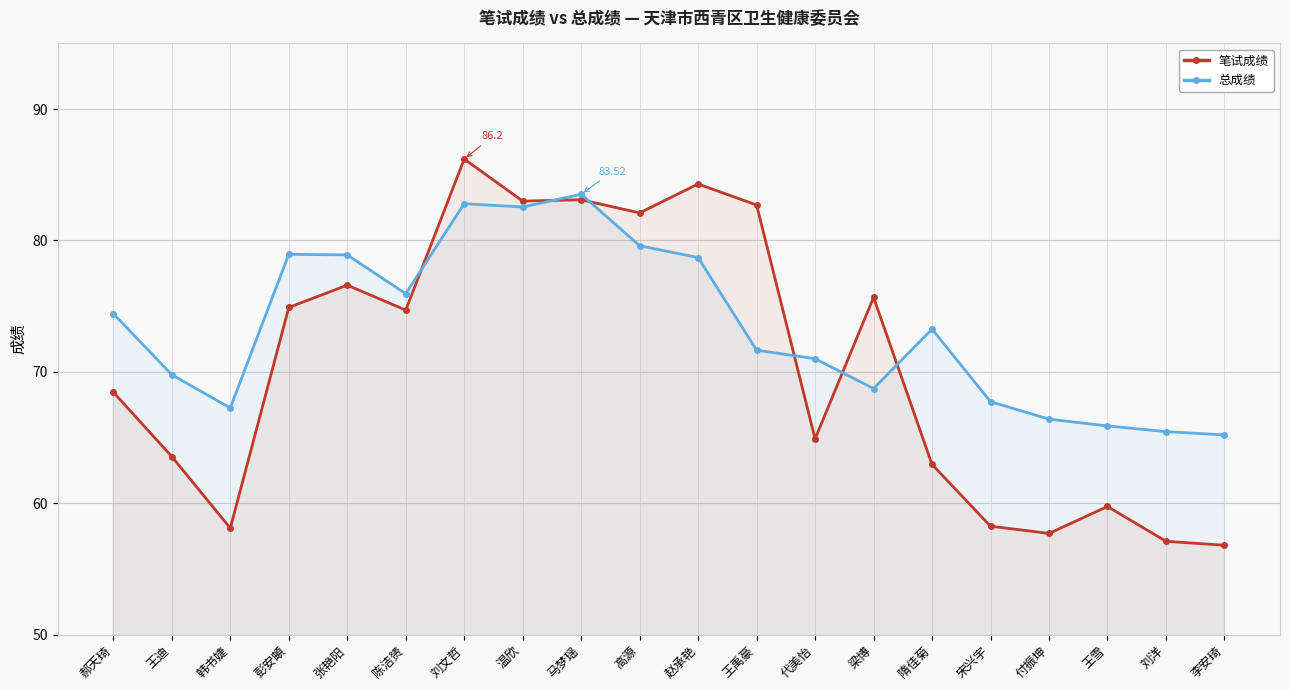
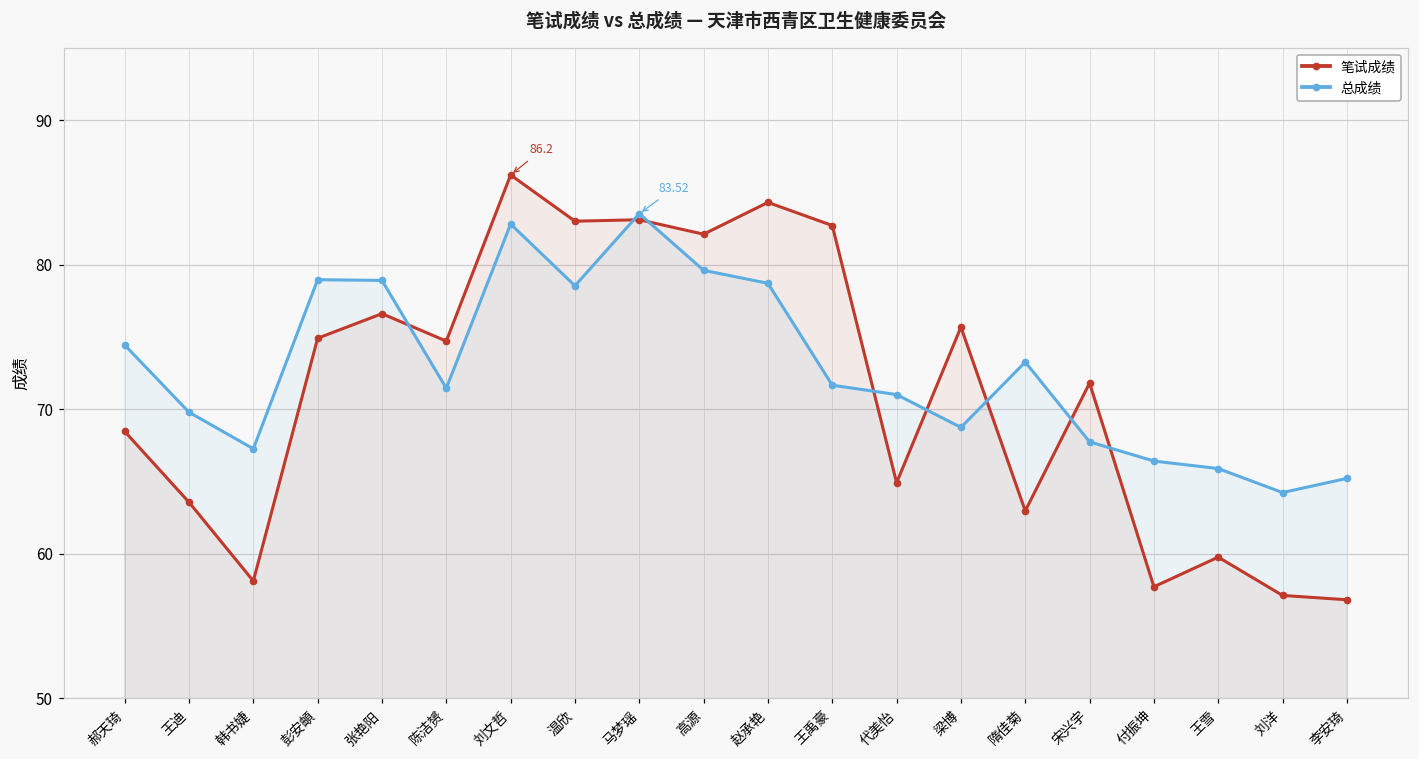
总成绩, 陈洁赟: 76.0 -> 71.4
总成绩, 温欣: 82.6 -> 78.5
笔试成绩, 宋兴宇: 58.3 -> 71.8
总成绩, 刘洋: 65.5 -> 64.2
